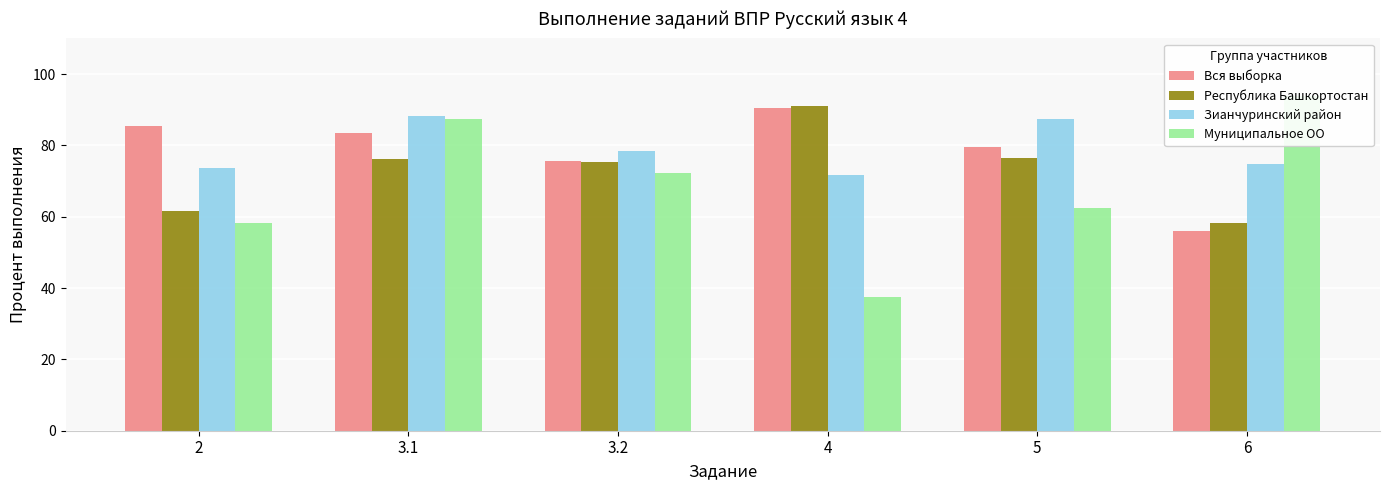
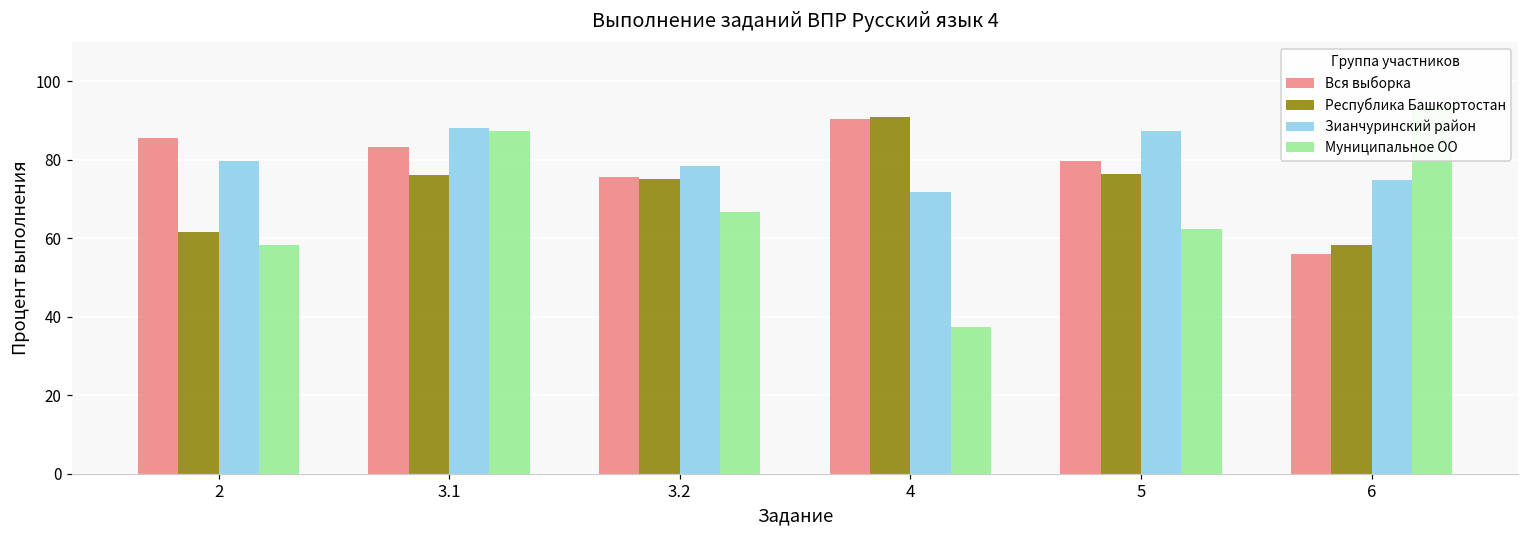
Зианчуринский район, 2: 74 -> 80
Муниципальное ОО, 3.2: 72 -> 67
